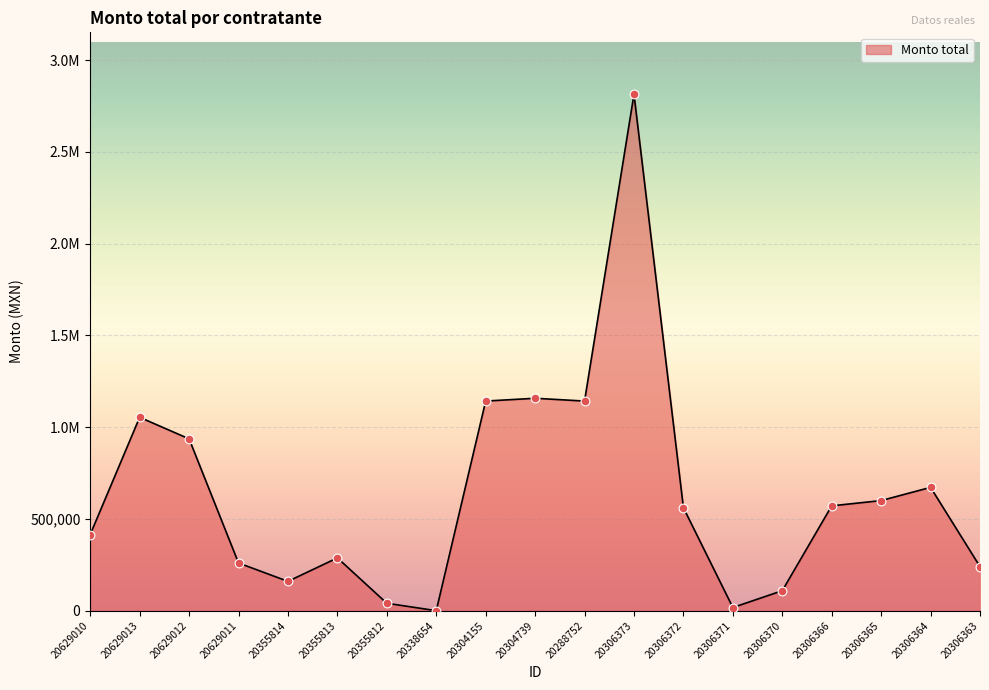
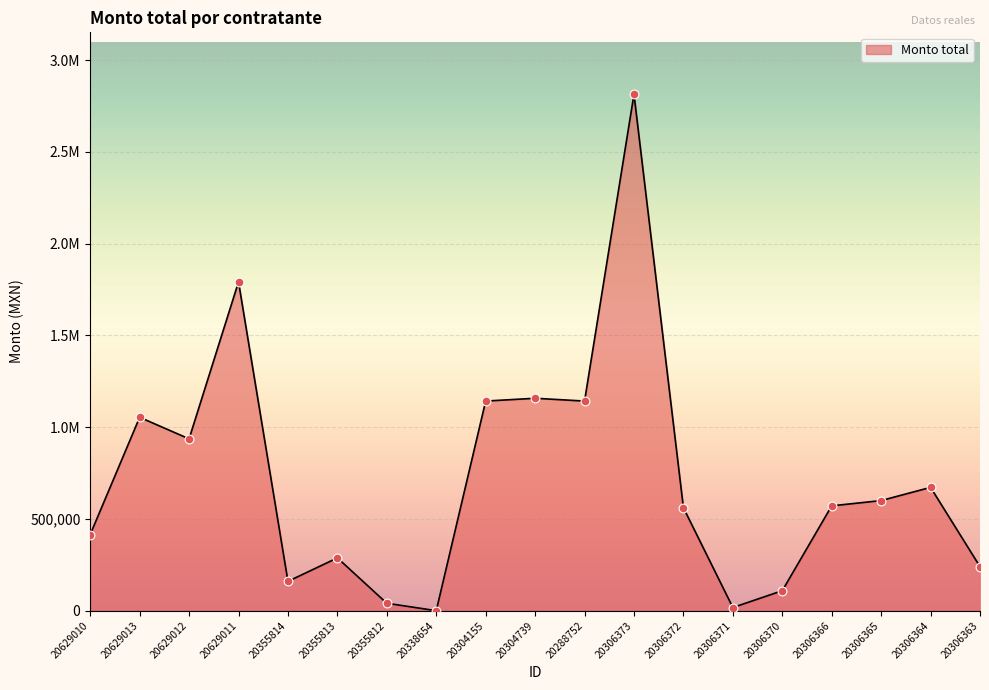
20629011: 260,000 -> 1,790,000
